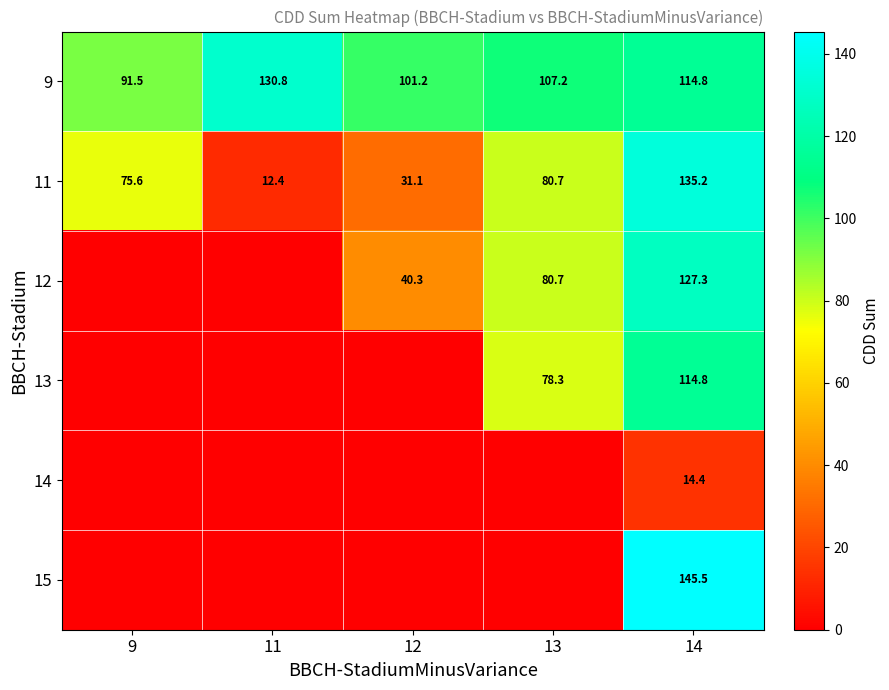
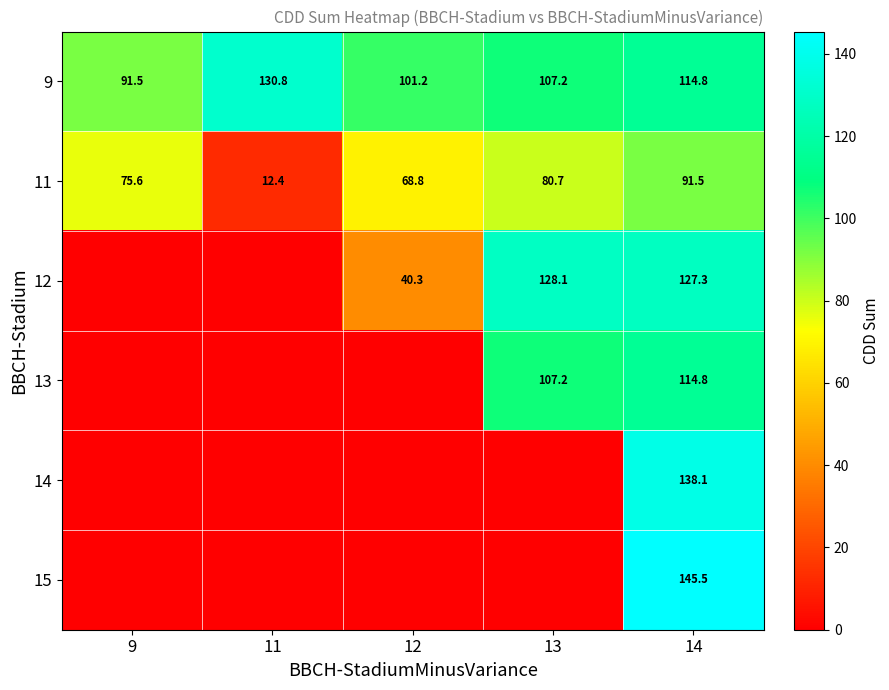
11, 12: 31.1 -> 68.8
11, 14: 135.2 -> 91.5
12, 13: 80.7 -> 128.1
13, 13: 78.3 -> 107.2
14, 14: 14.4 -> 138.1
